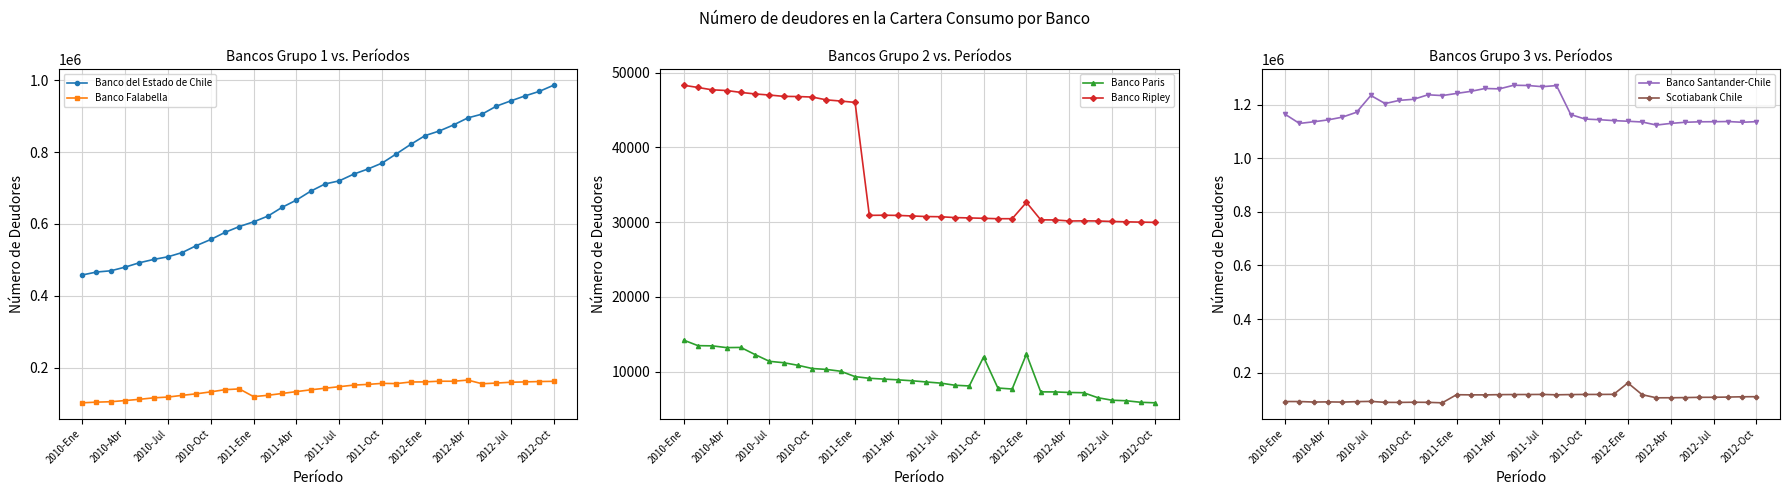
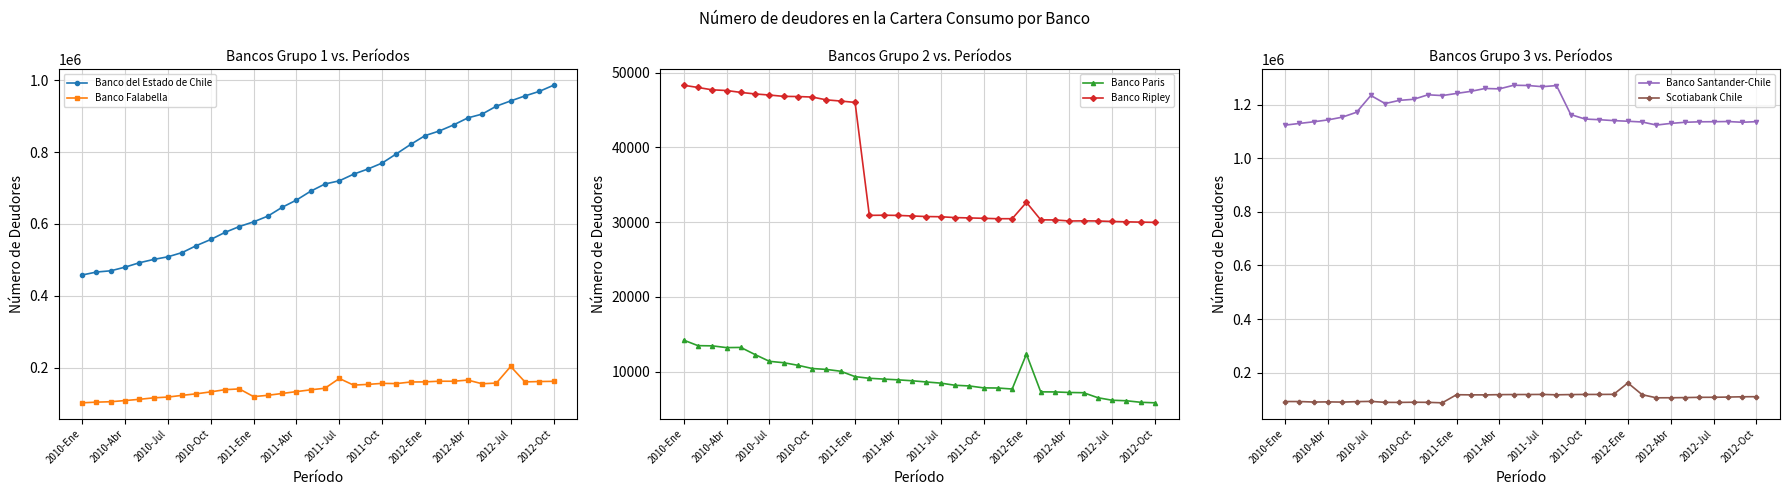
Bancos Grupo 1 vs. Períodos, Banco Falabella, 2011-Jul: 150000 -> 170000
Bancos Grupo 1 vs. Períodos, Banco Falabella, 2012-Jul: 160000 -> 200000
Bancos Grupo 2 vs. Períodos, Banco Paris, 2011-Oct: 12000 -> 8000
Bancos Grupo 3 vs. Períodos, Banco Santander-Chile, 2010-Ene: 1160000 -> 1120000
